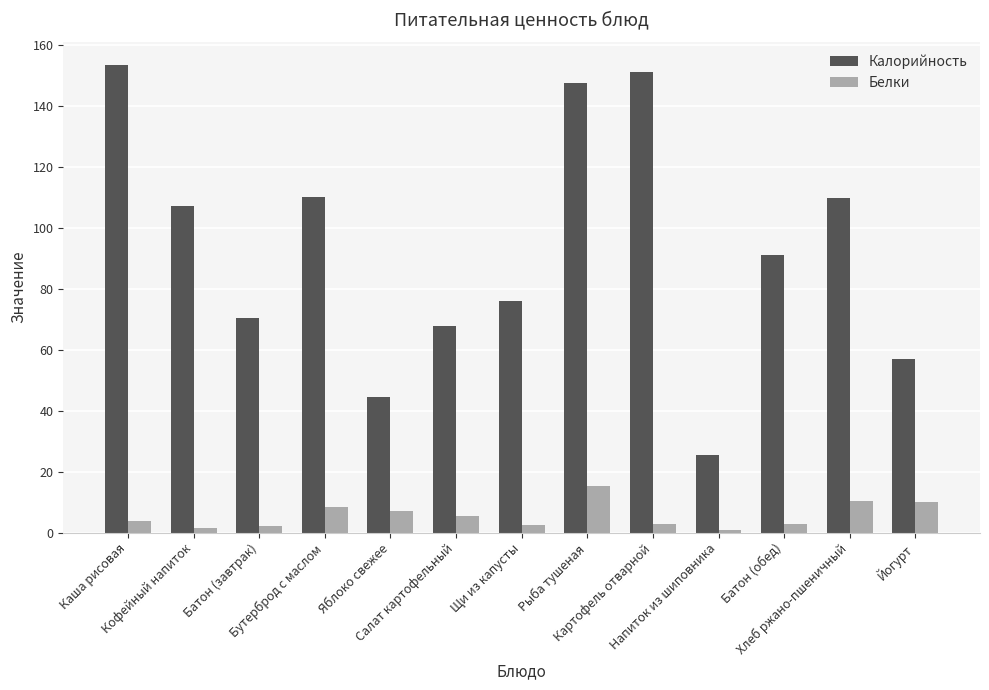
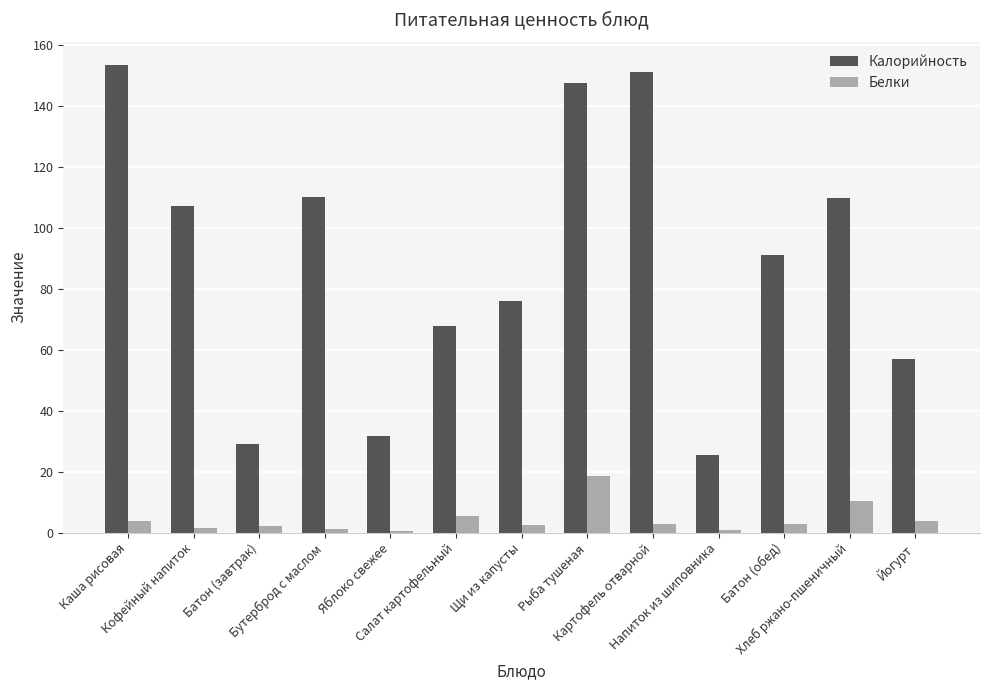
Калорийность, Батон (завтрак): 70 -> 29
Белки, Бутерброд с маслом: 8 -> 1
Калорийность, Яблоко свежее: 44 -> 32
Белки, Яблоко свежее: 7 -> 0
Белки, Рыба тушеная: 15 -> 19
Белки, Йогурт: 10 -> 4
